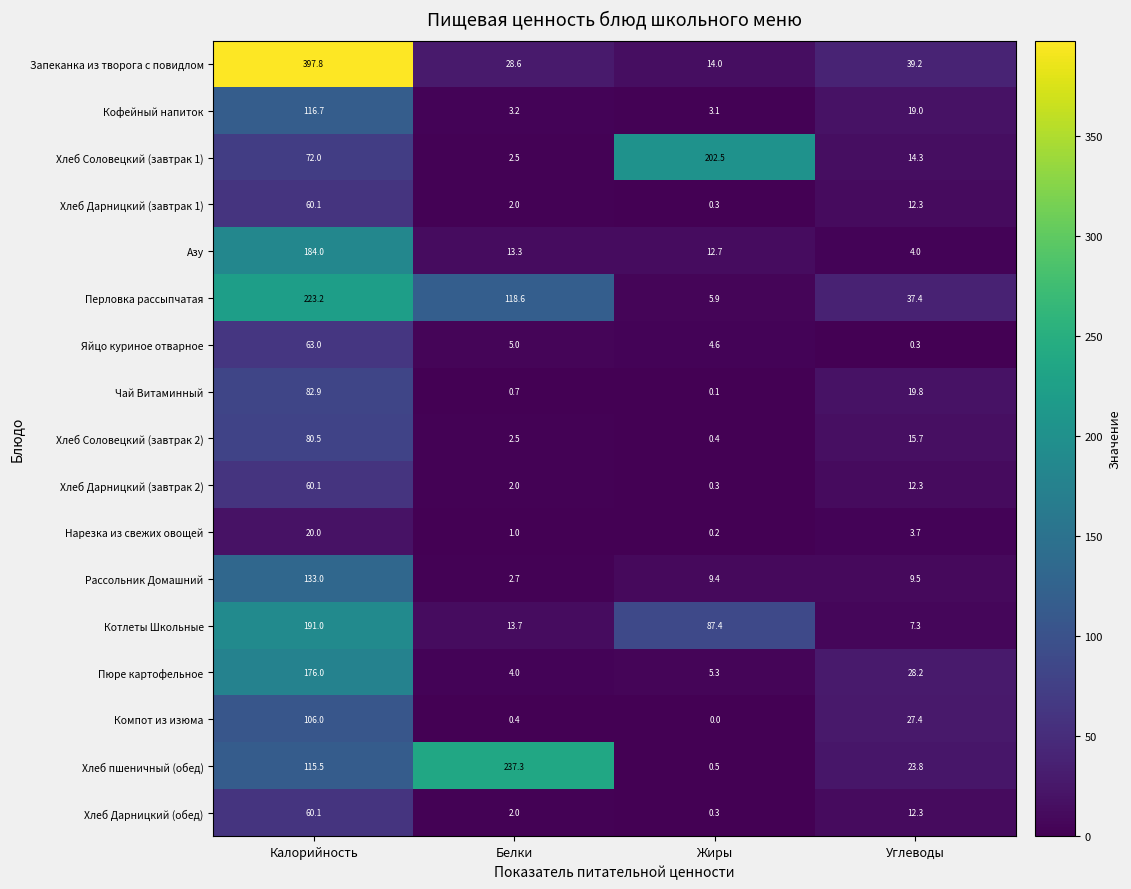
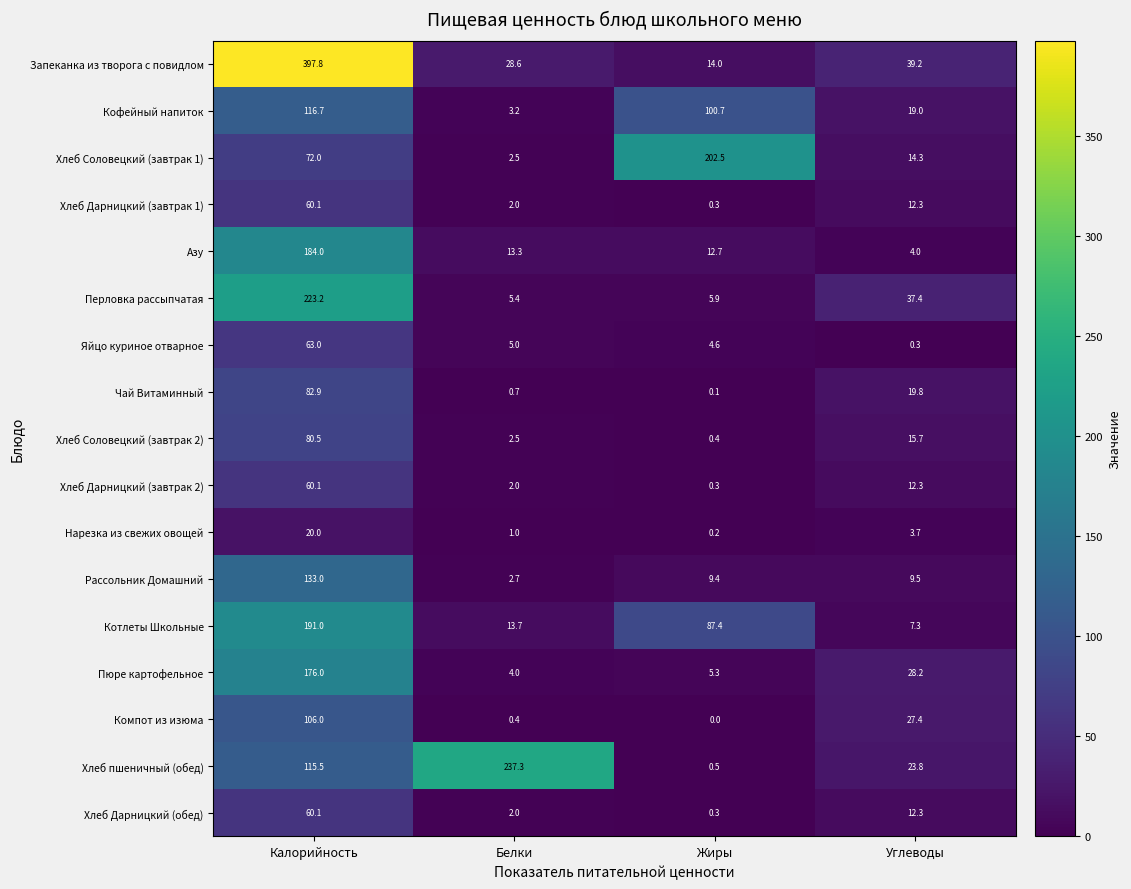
Кофейный напиток, Жиры: 3.1 -> 100.7
Перловка рассыпчатая, Белки: 118.6 -> 5.4
